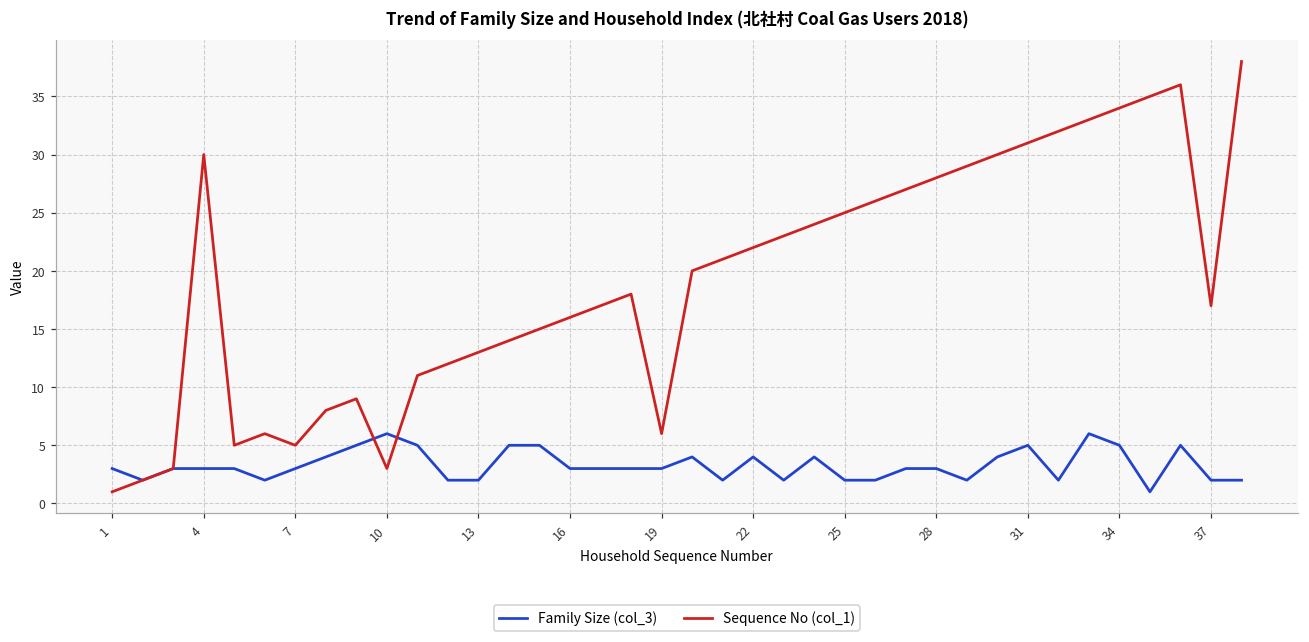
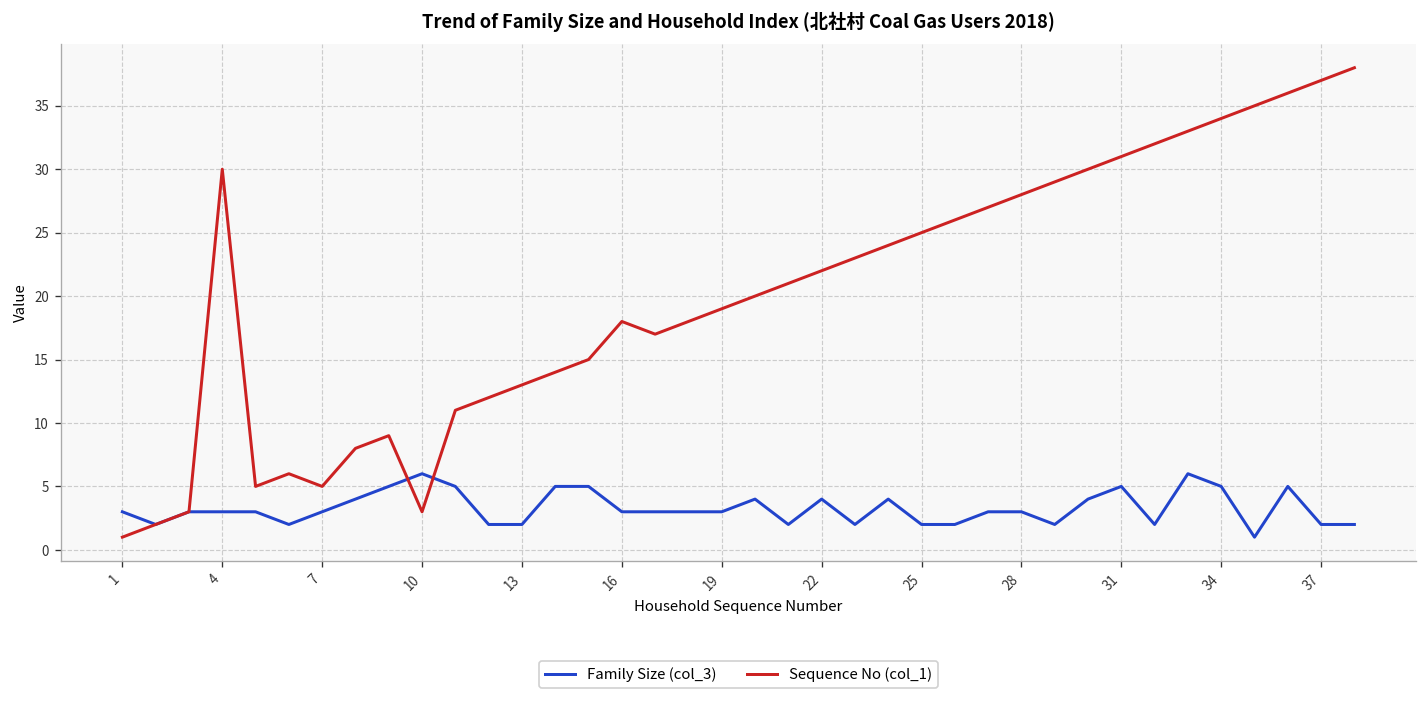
Sequence No (col_1), 16: 16 -> 18
Sequence No (col_1), 19: 6 -> 19
Sequence No (col_1), 37: 17 -> 37
